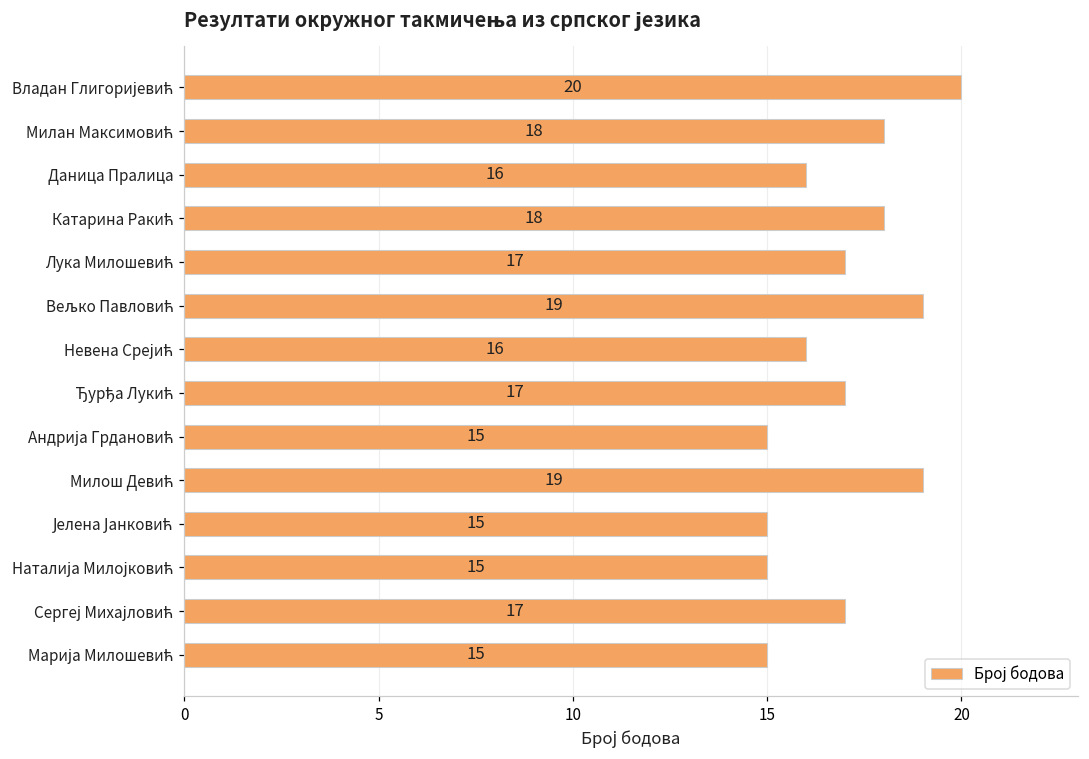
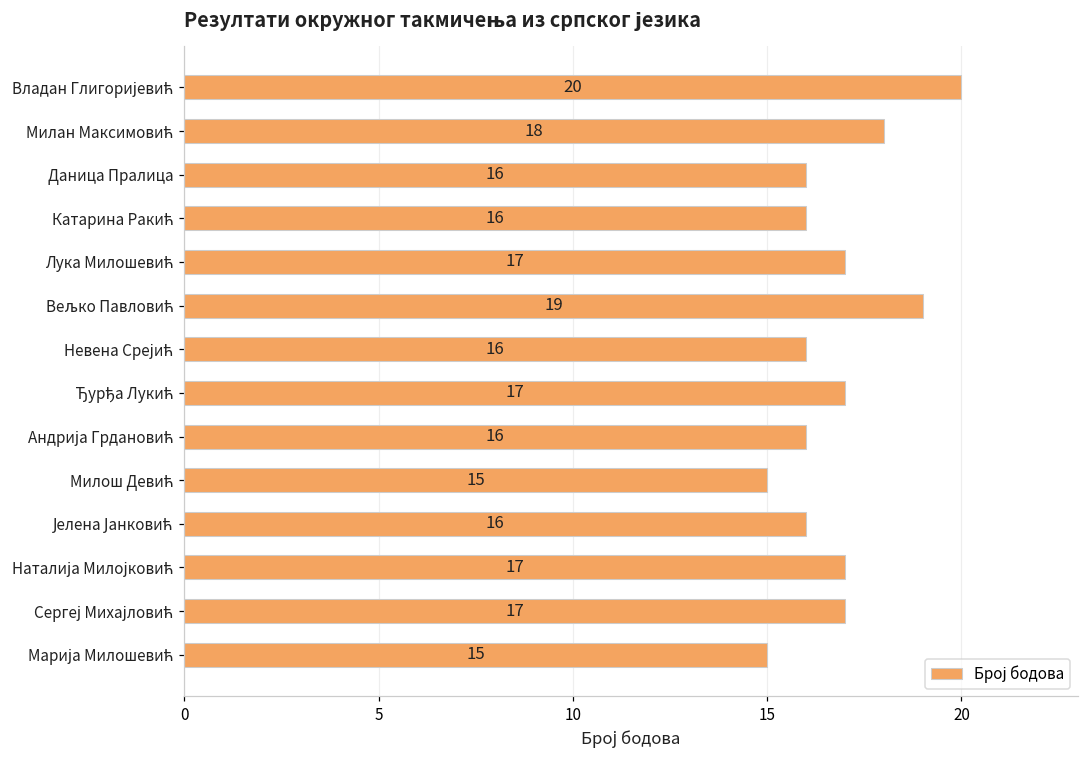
Катарина Ракић: 18 -> 16
Андрија Грдановић: 15 -> 16
Милош Девић: 19 -> 15
Јелена Јанковић: 15 -> 16
Наталија Милојковић: 15 -> 17
